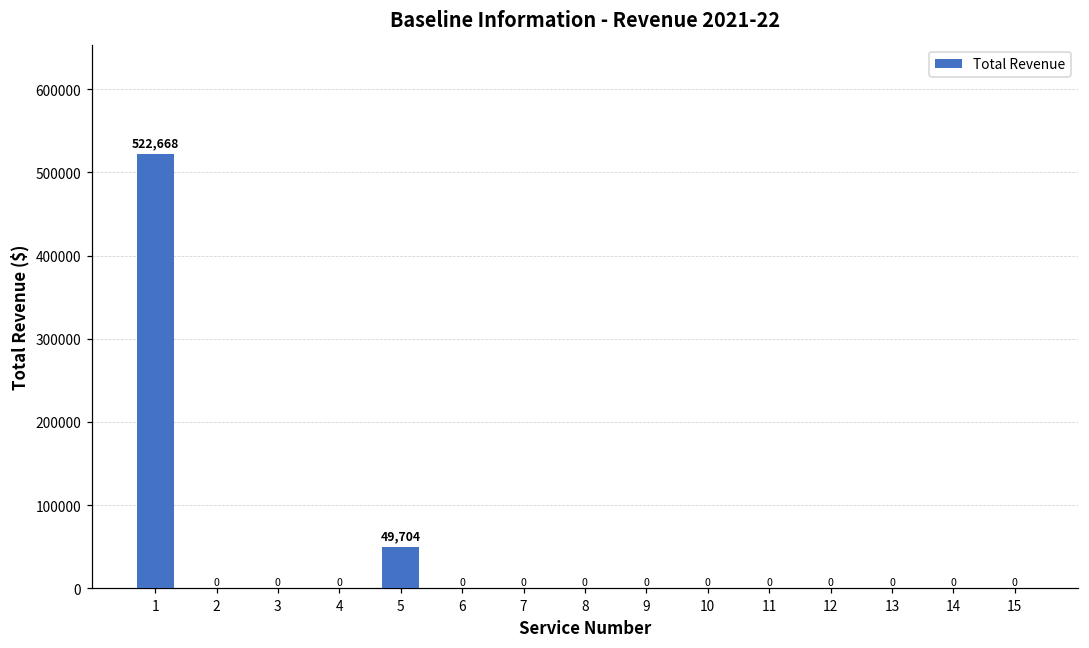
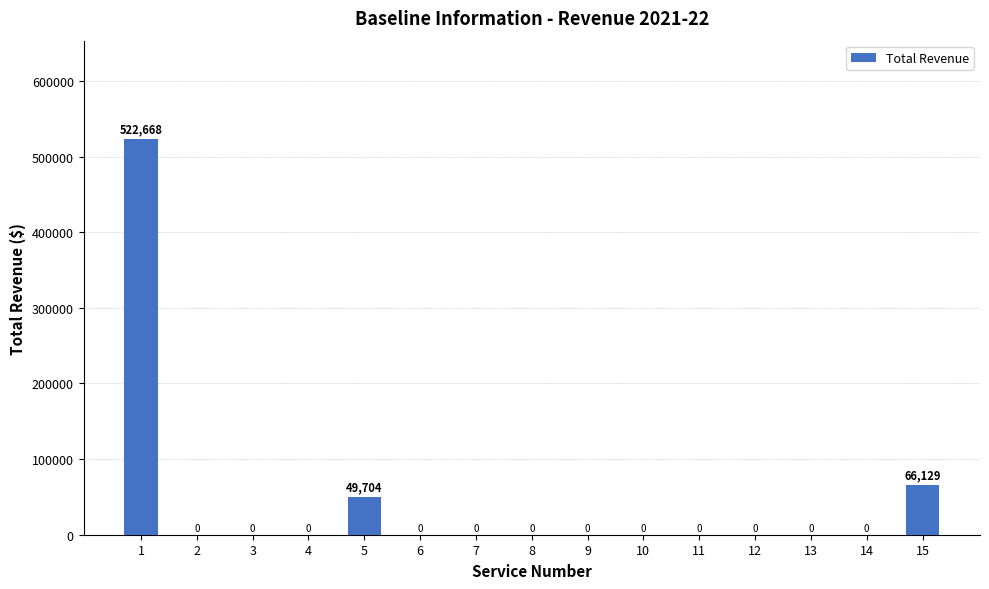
15: 0 -> 66,129
